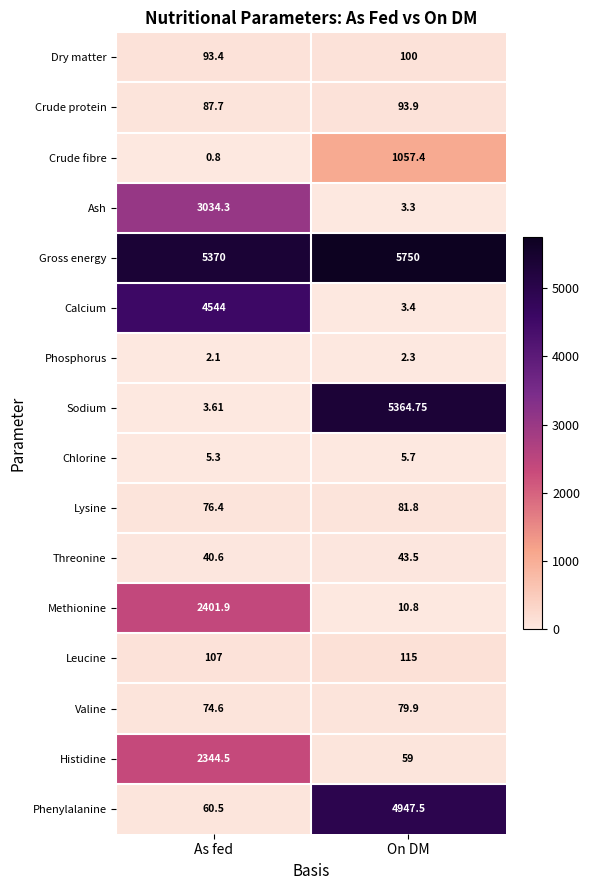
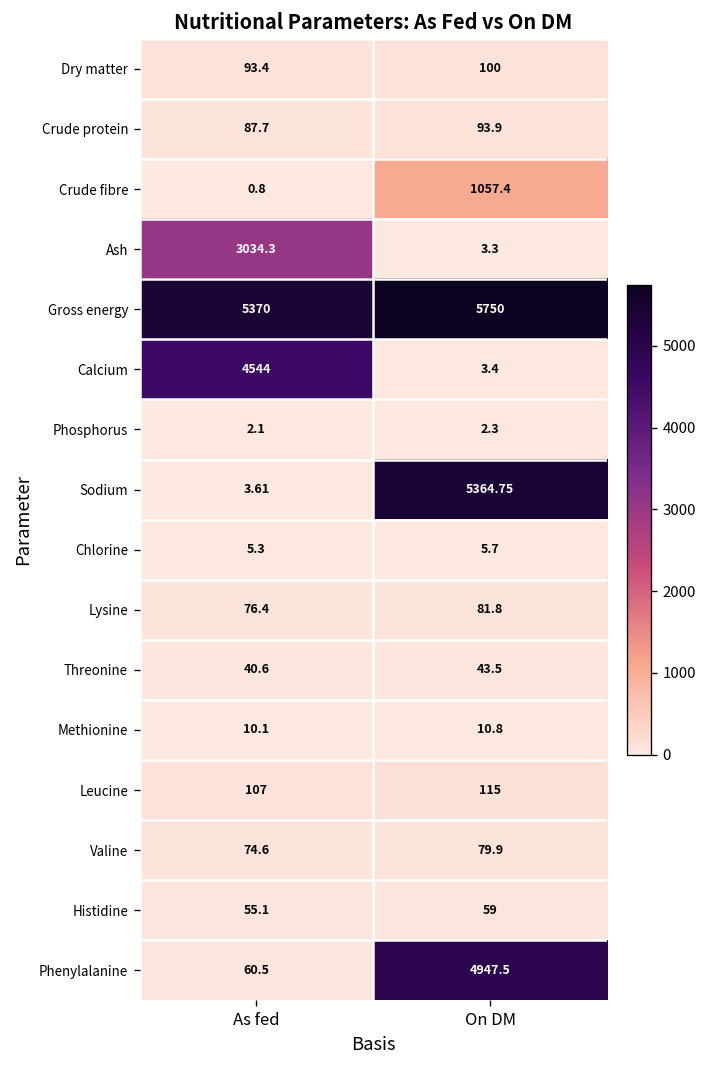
Methionine, As fed: 2401.9 -> 10.1
Histidine, As fed: 2344.5 -> 55.1
